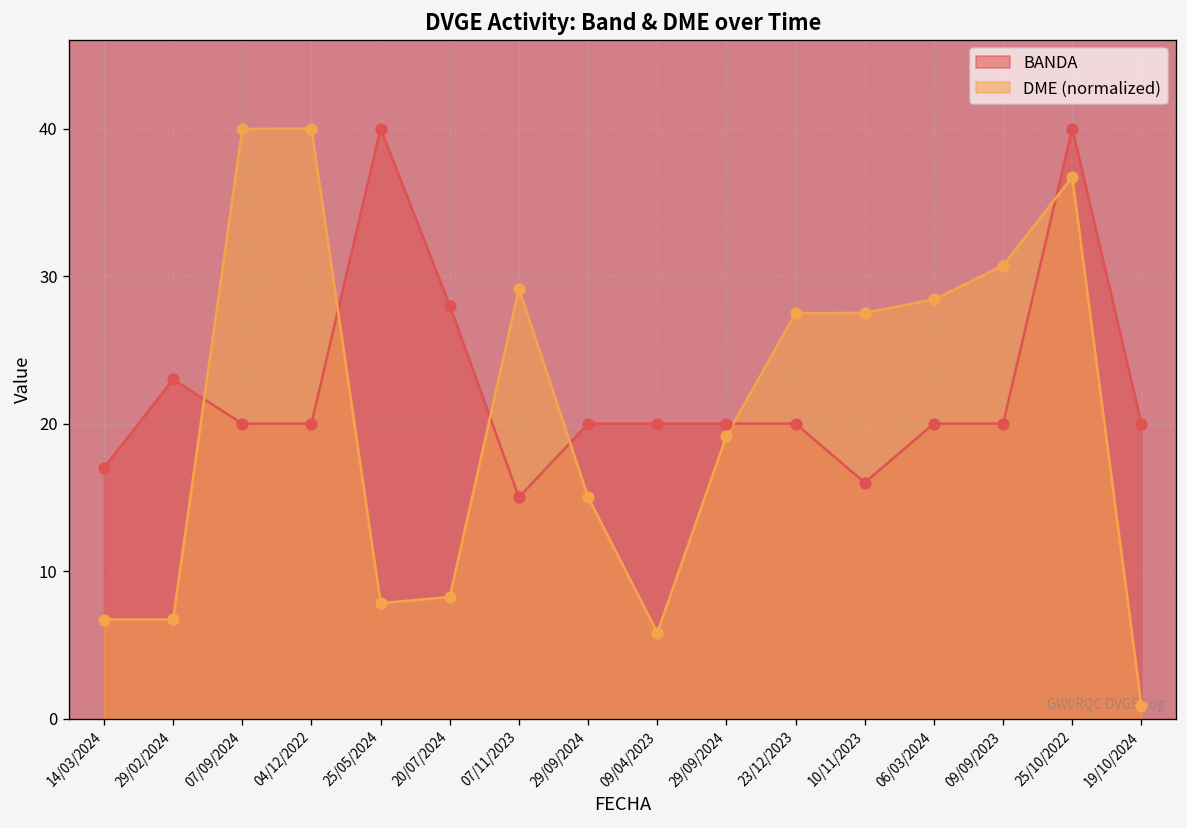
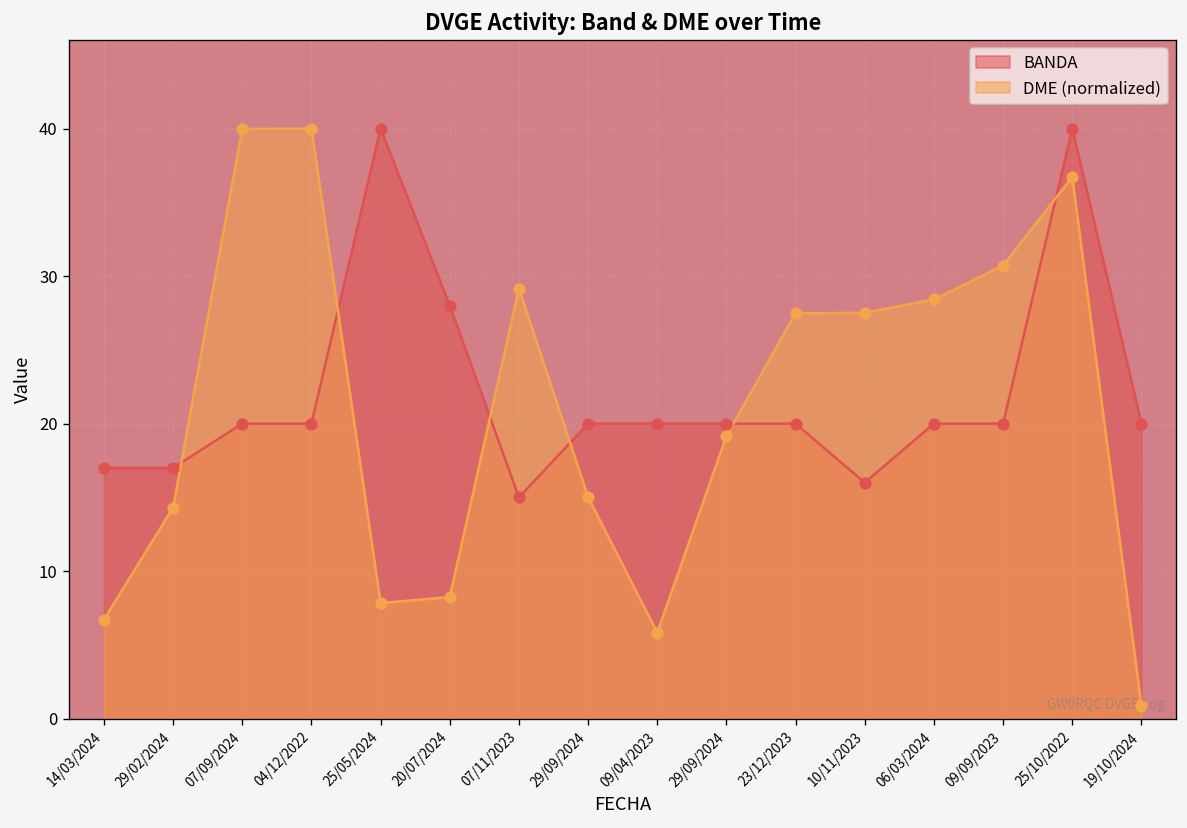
BANDA, 29/02/2024: 23 -> 17
DME (normalized), 29/02/2024: 6.7 -> 14.3
